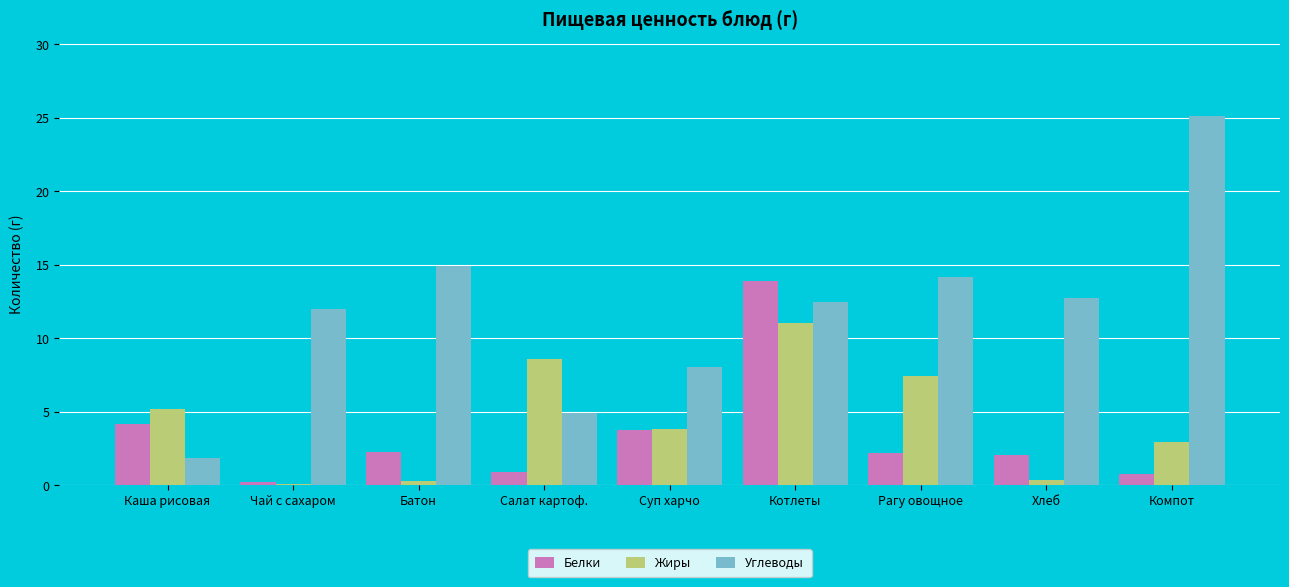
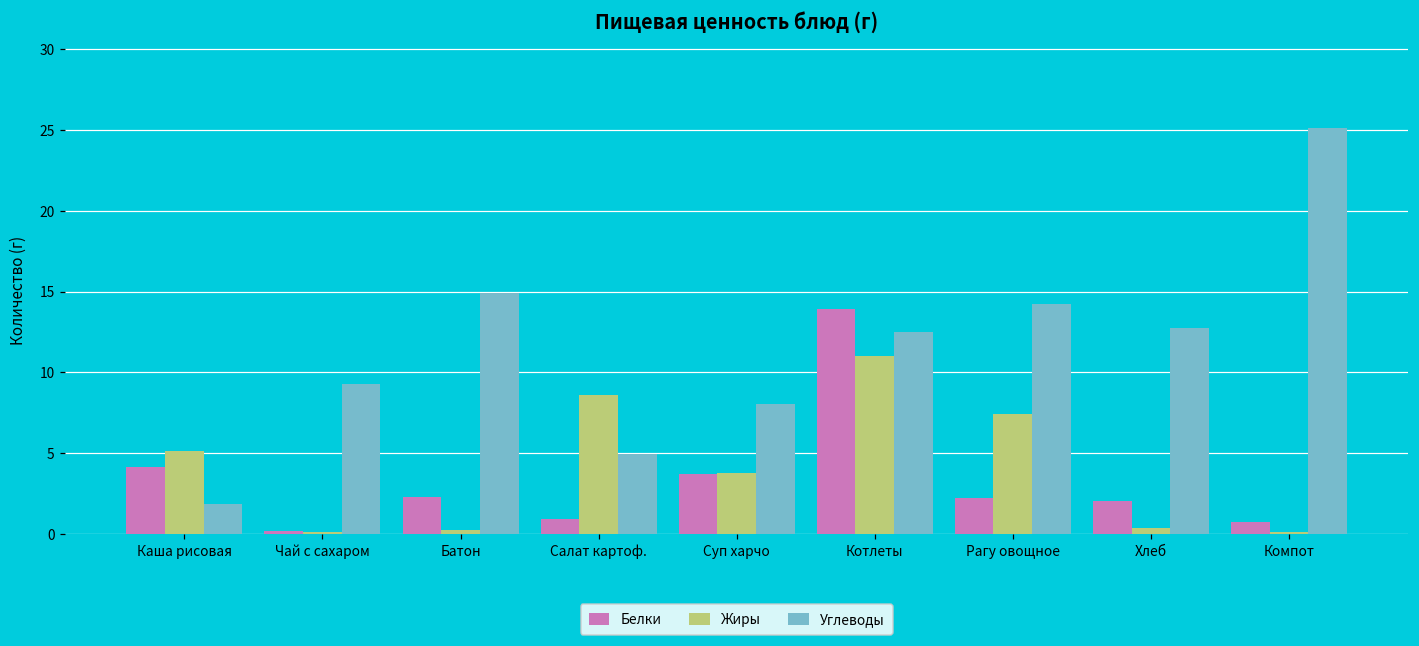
Углеводы, Чай с сахаром: 12.0 -> 9.3
Жиры, Компот: 3.0 -> 0.1
